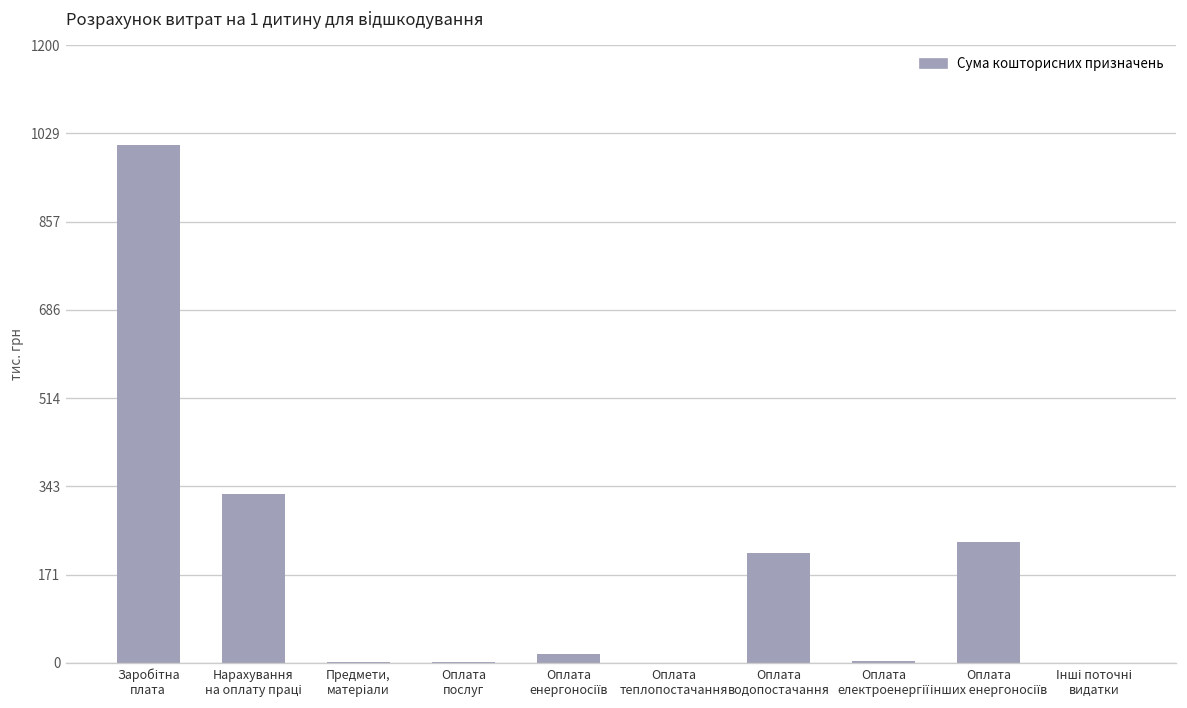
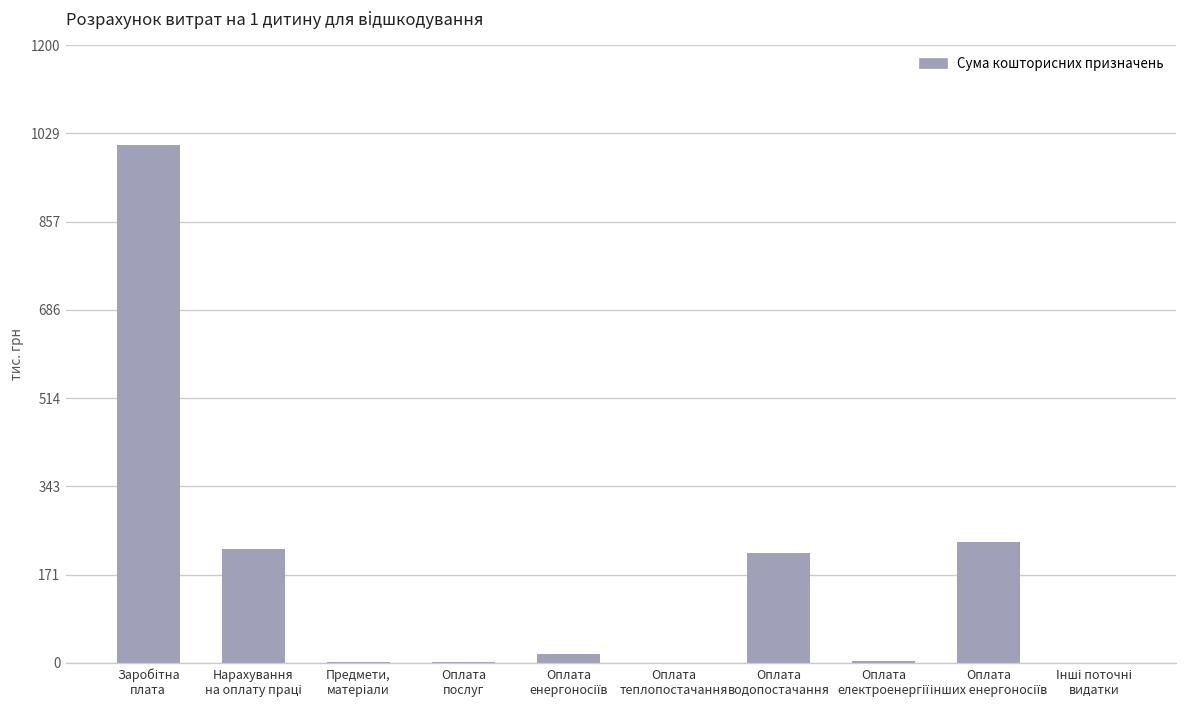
Нарахування на оплату праці: 330 -> 220
